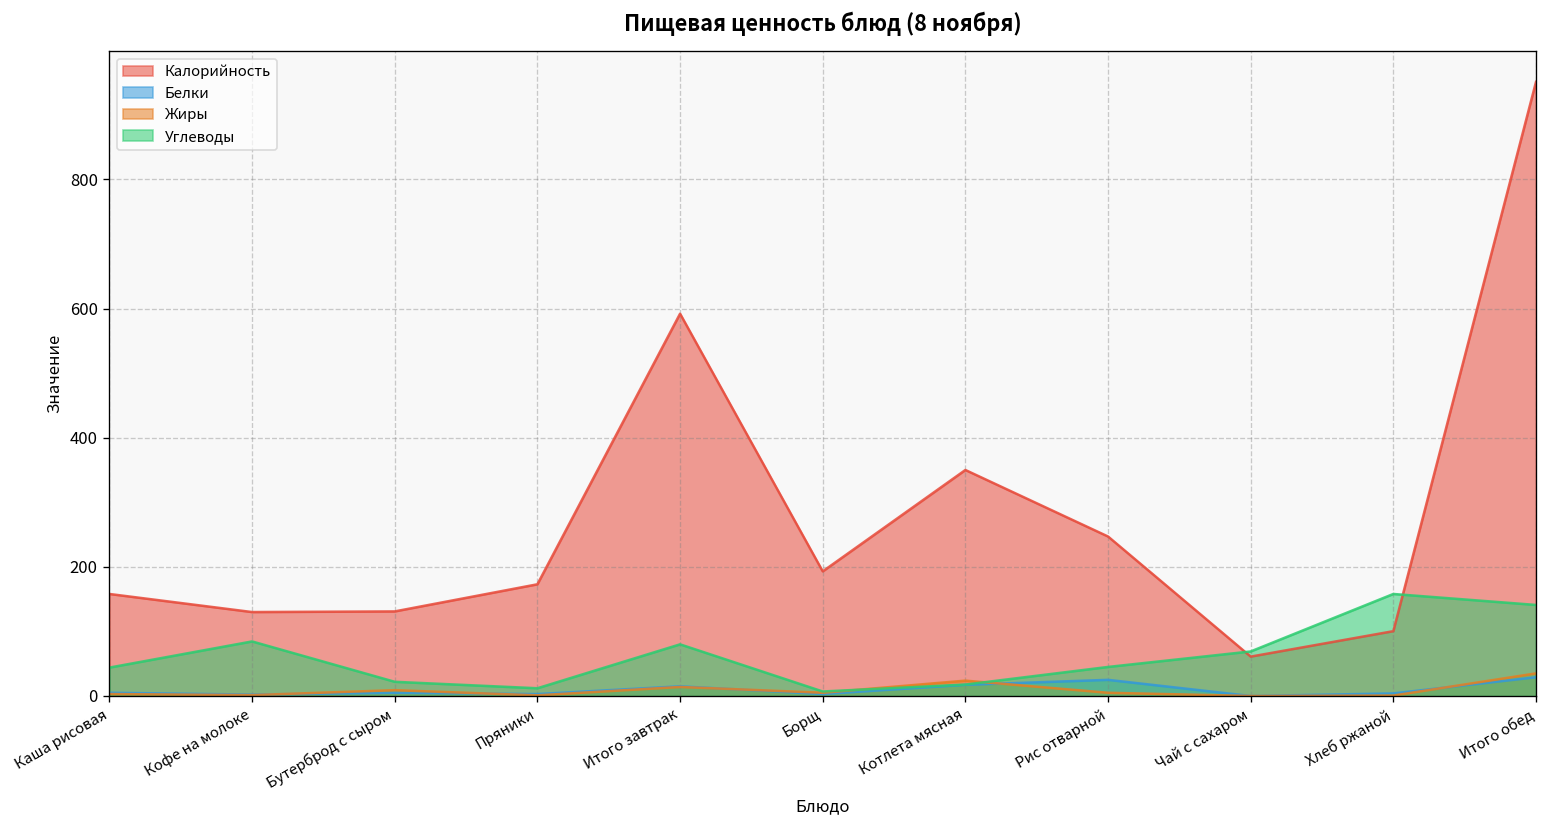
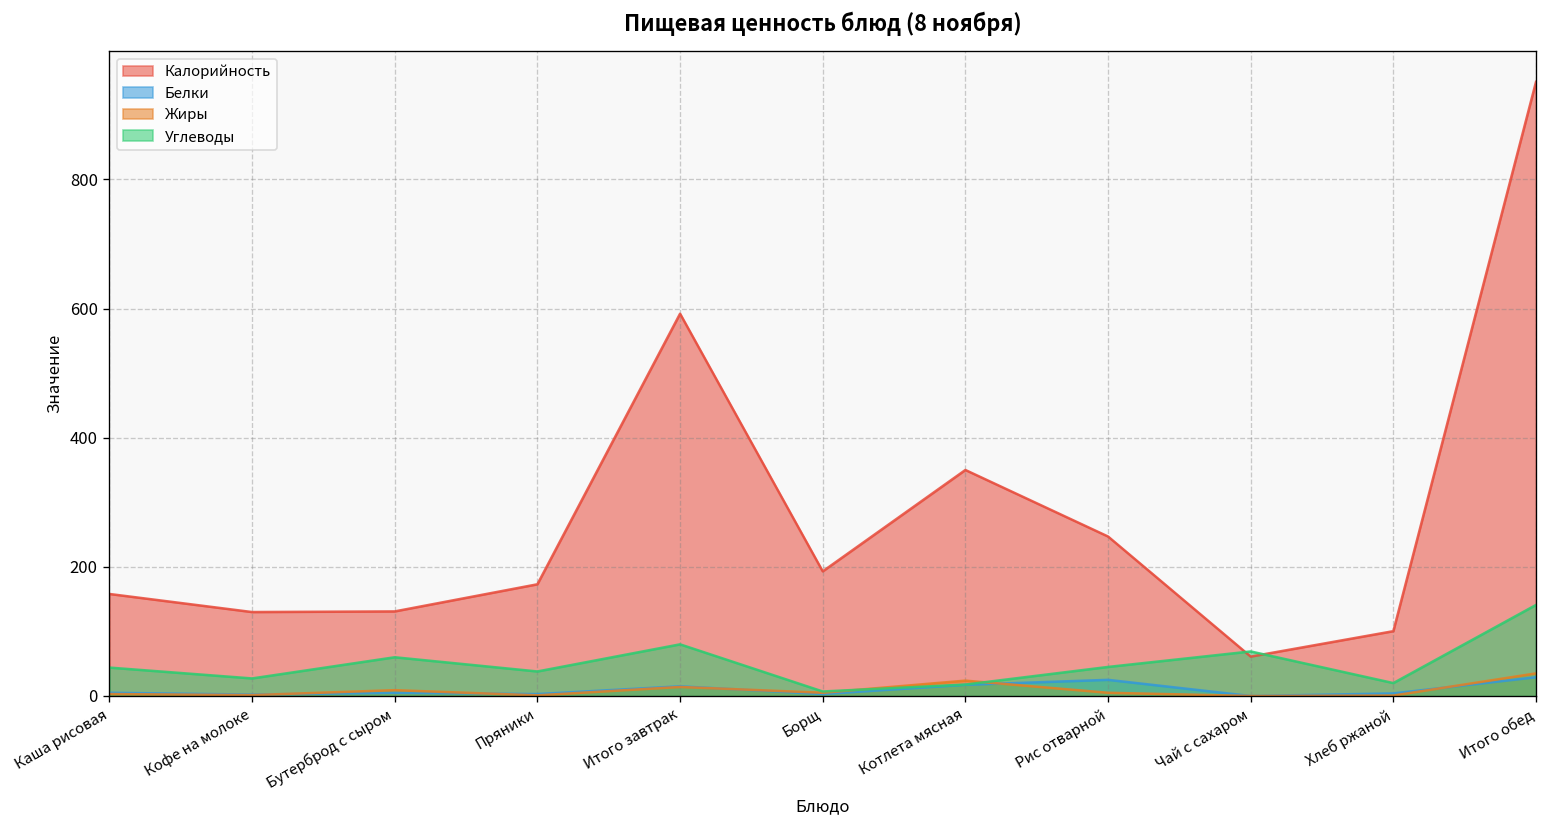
Углеводы, Кофе на молоке: 80 -> 30
Углеводы, Бутерброд с сыром: 20 -> 60
Углеводы, Пряники: 10 -> 40
Углеводы, Хлеб ржаной: 160 -> 20
